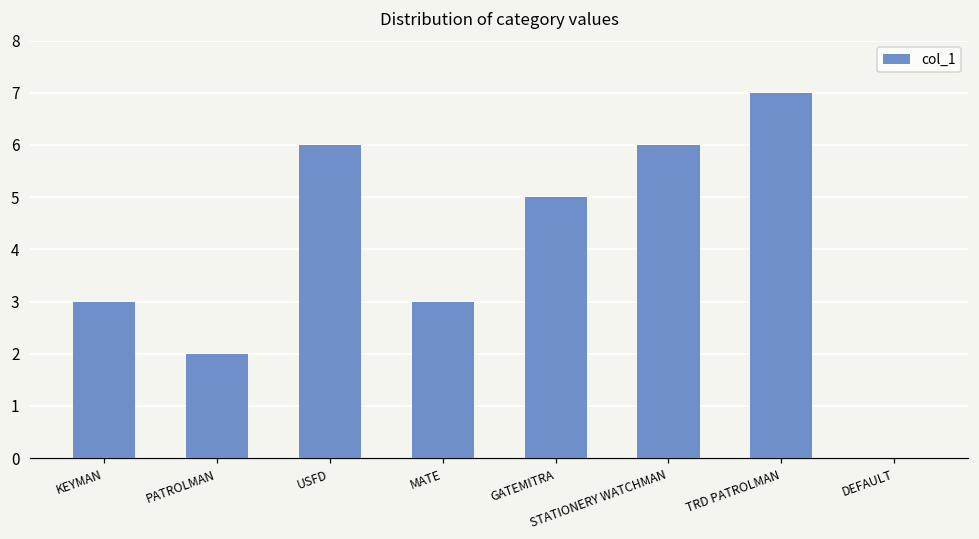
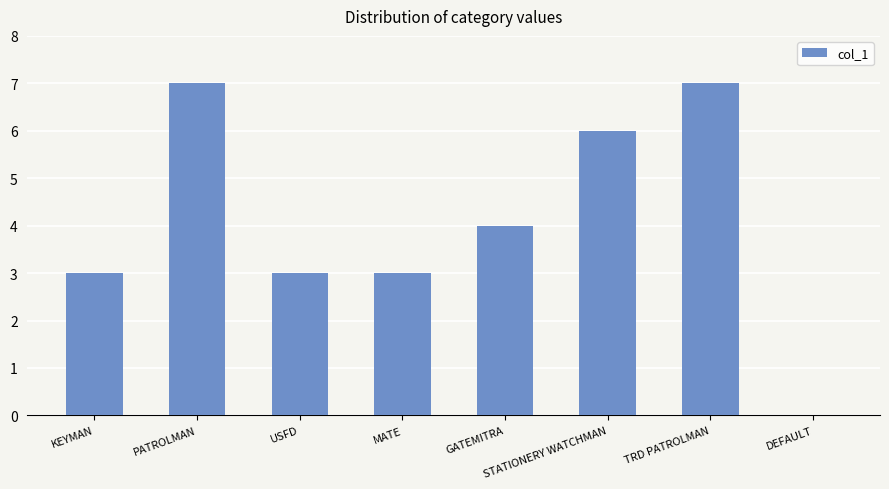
PATROLMAN: 2 -> 7
USFD: 6 -> 3
GATEMITRA: 5 -> 4
